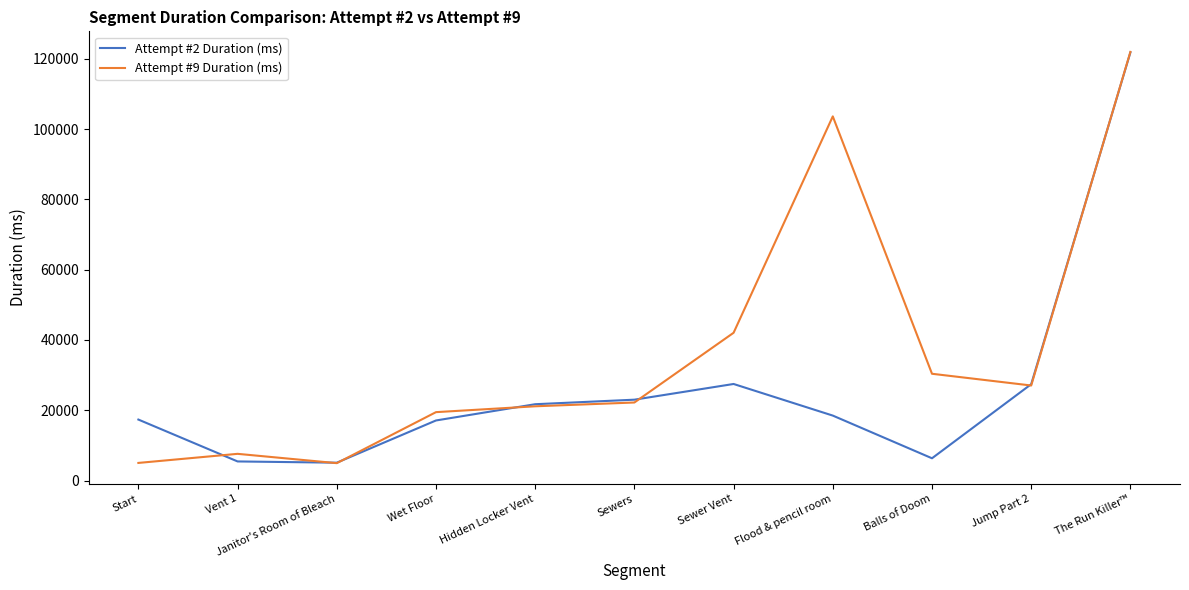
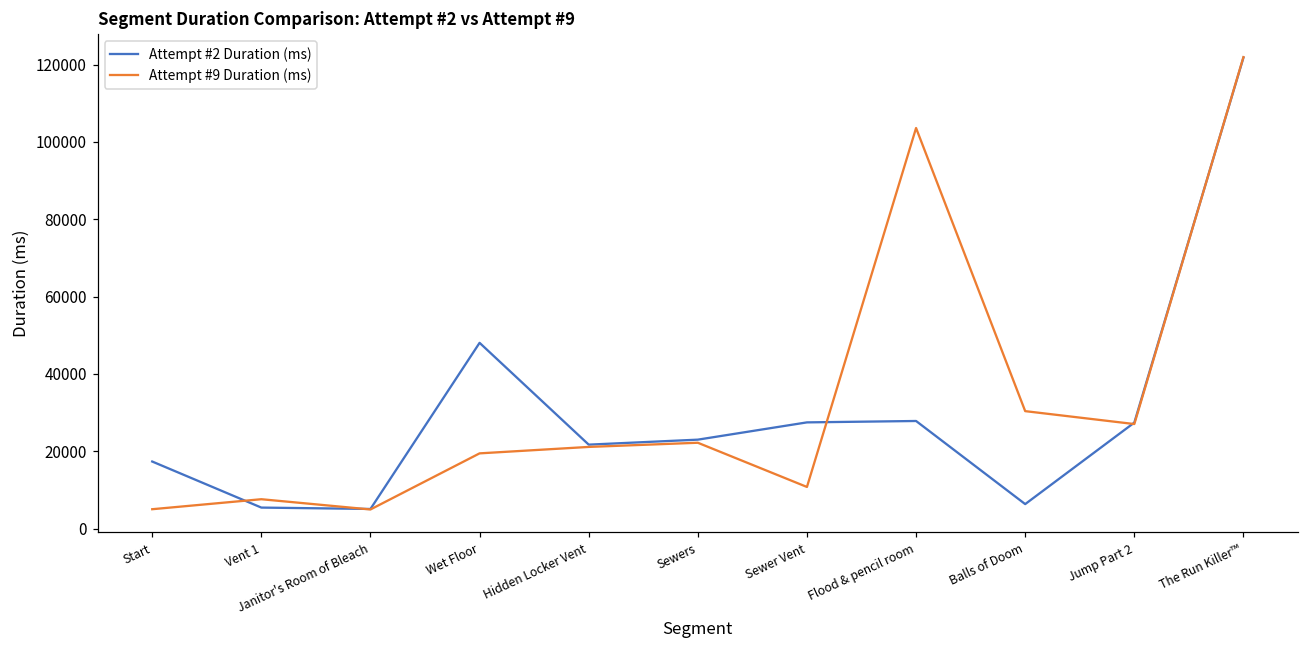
Attempt #2 Duration (ms), Wet Floor: 17000 -> 48000
Attempt #9 Duration (ms), Sewer Vent: 42000 -> 11000
Attempt #2 Duration (ms), Flood & pencil room: 18000 -> 28000
